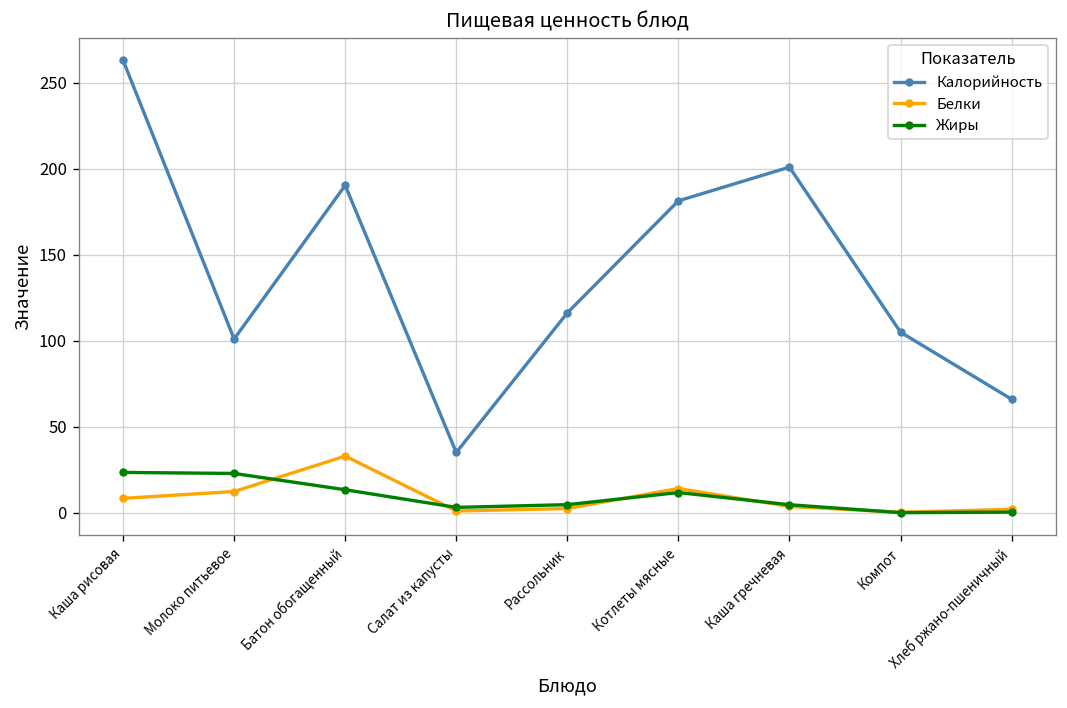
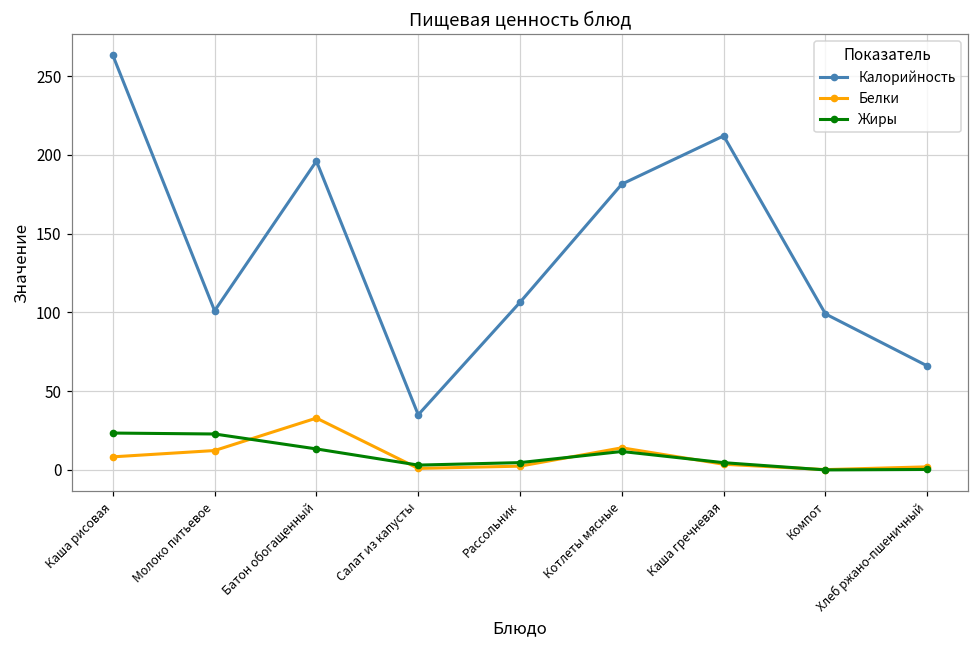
Калорийность, Батон обогащенный: 190 -> 196
Калорийность, Рассольник: 116 -> 106
Калорийность, Каша гречневая: 201 -> 212
Калорийность, Компот: 105 -> 99
